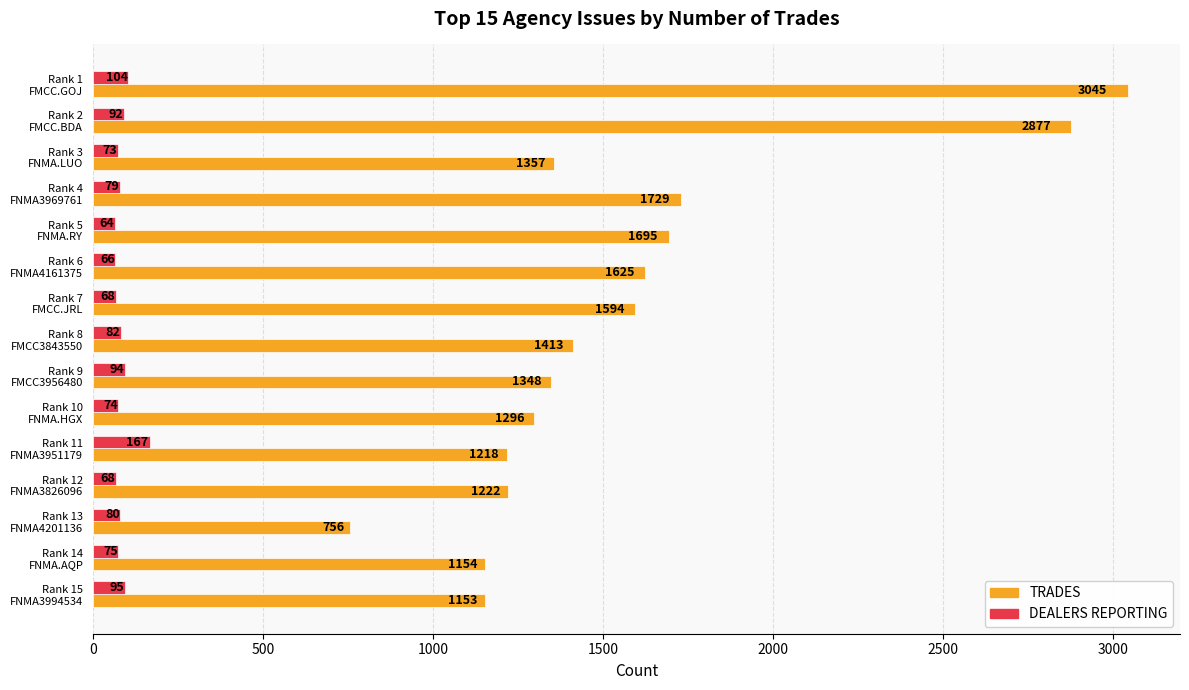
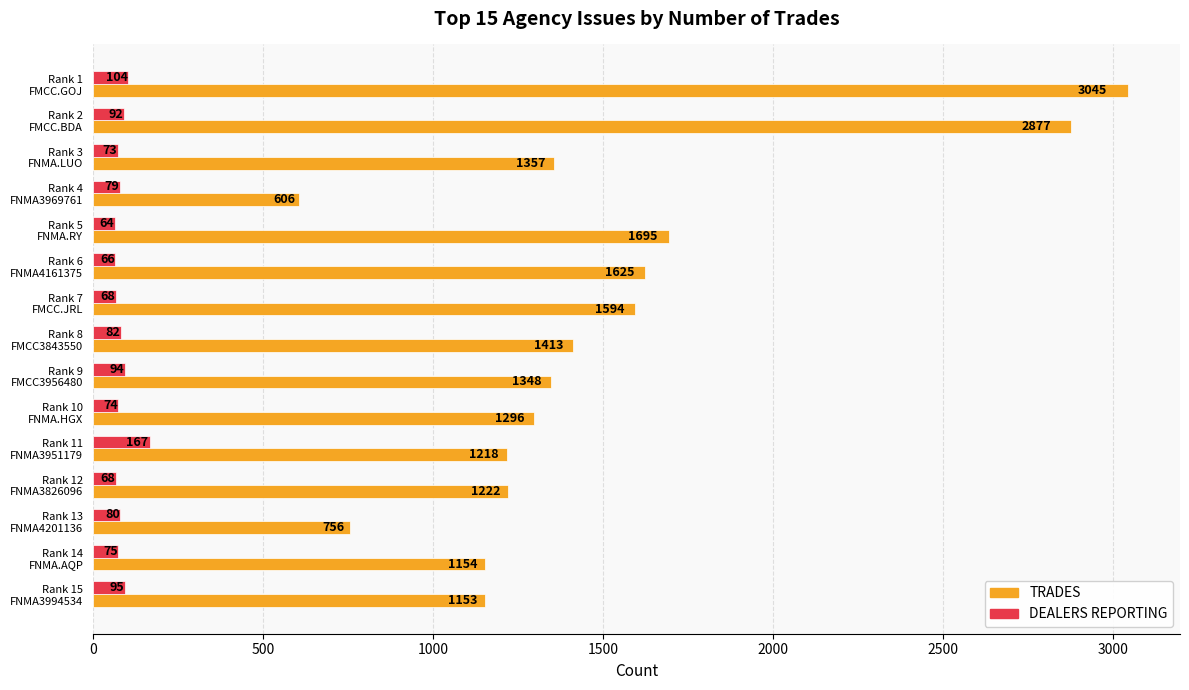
TRADES, Rank 4 FNMA3969761: 1729 -> 606
